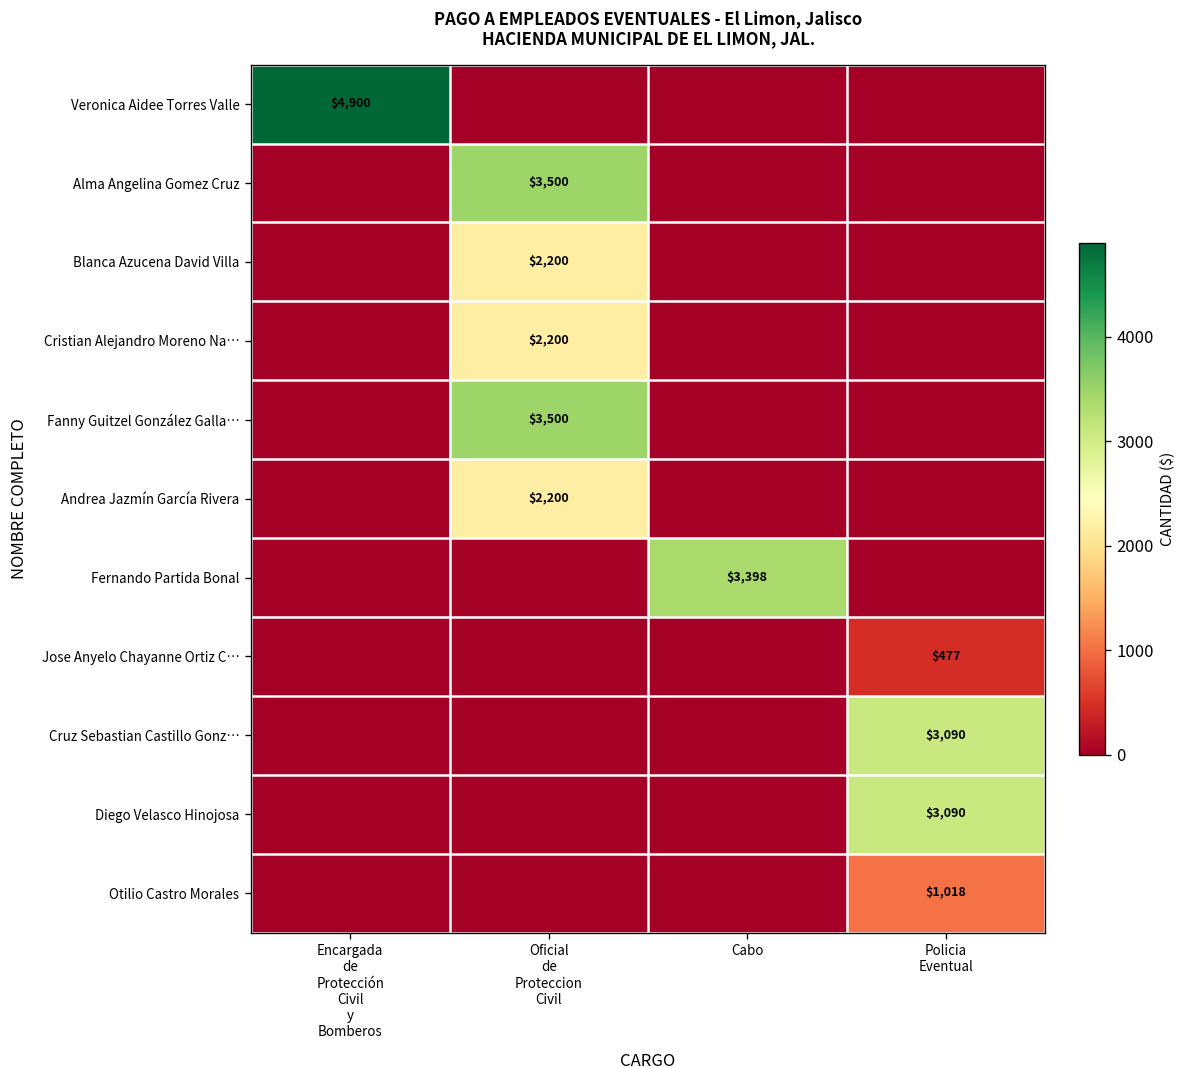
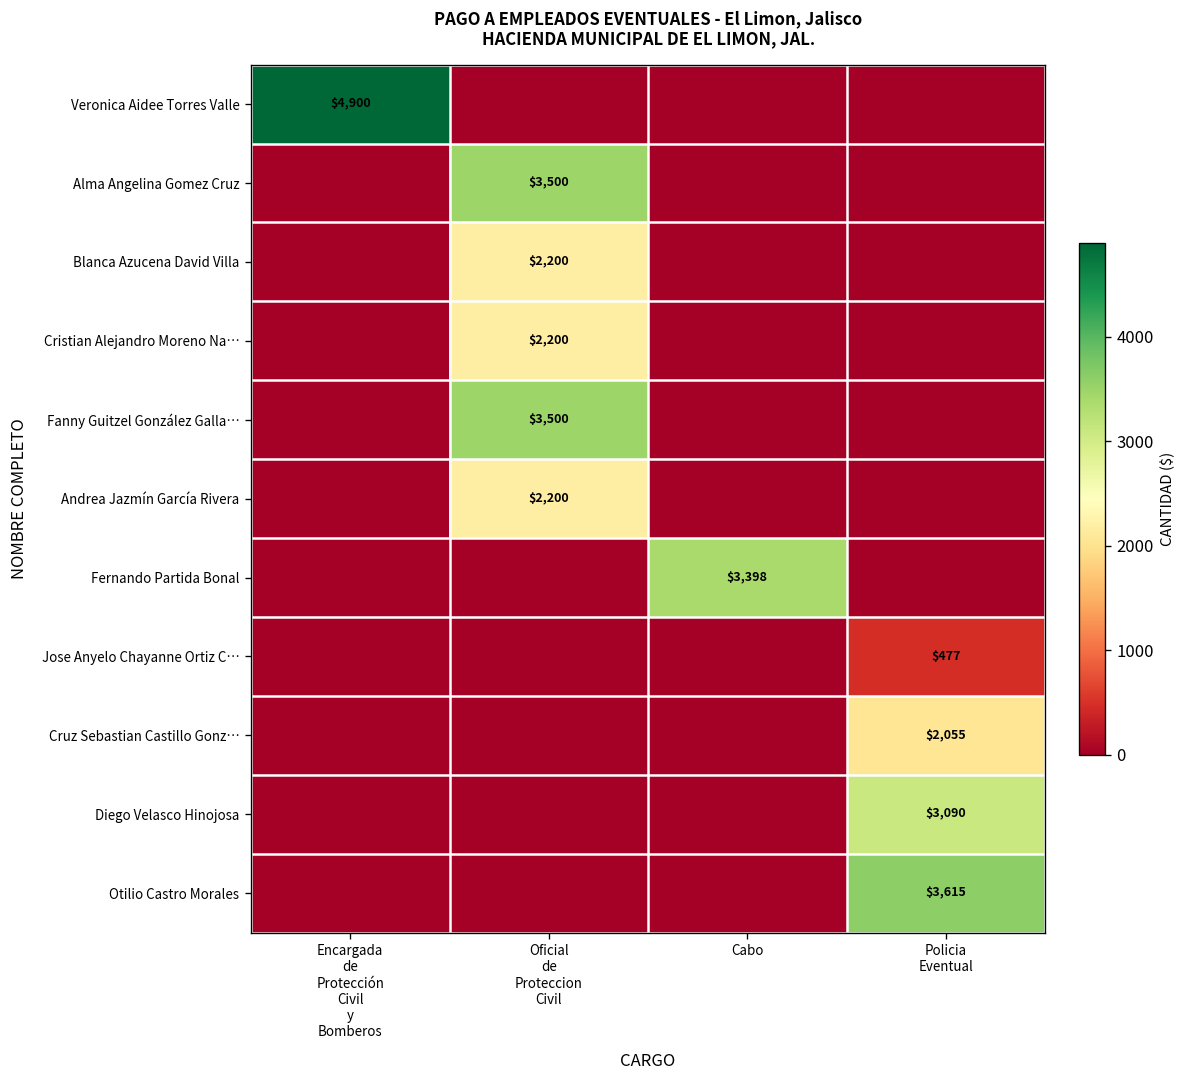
Cruz Sebastian Castillo Gonz…, Policia Eventual: $3,090 -> $2,055
Otilio Castro Morales, Policia Eventual: $1,018 -> $3,615
